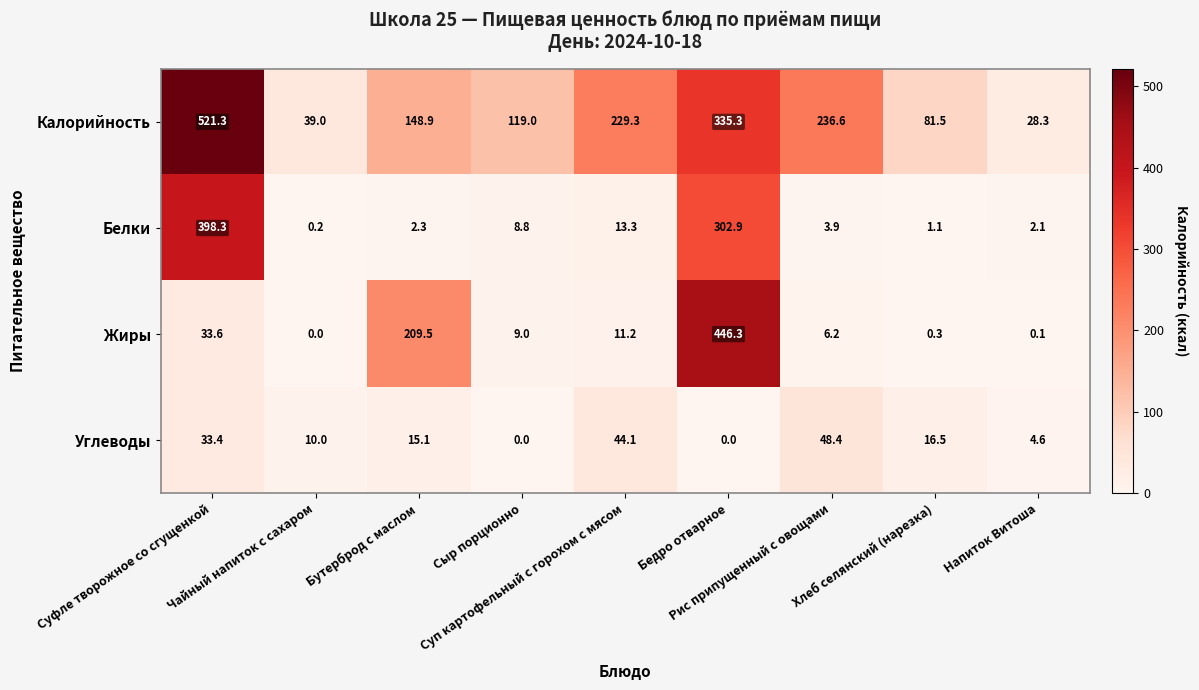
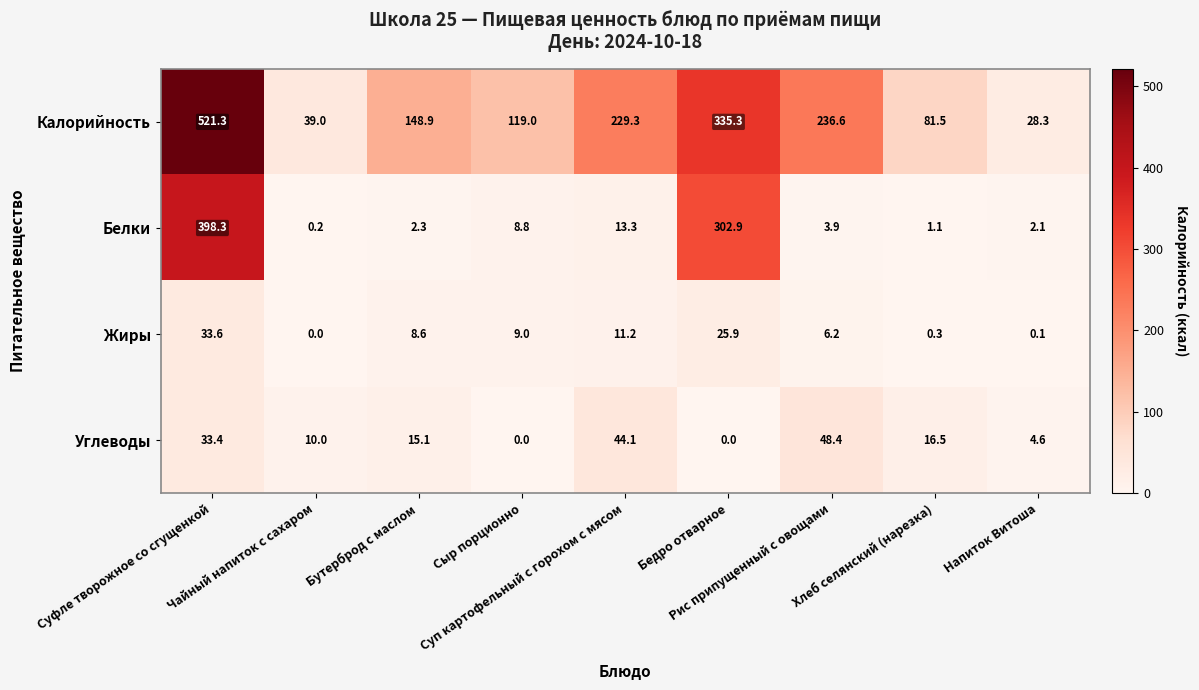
Жиры, Бутерброд с маслом: 209.5 -> 8.6
Жиры, Бедро отварное: 446.3 -> 25.9
